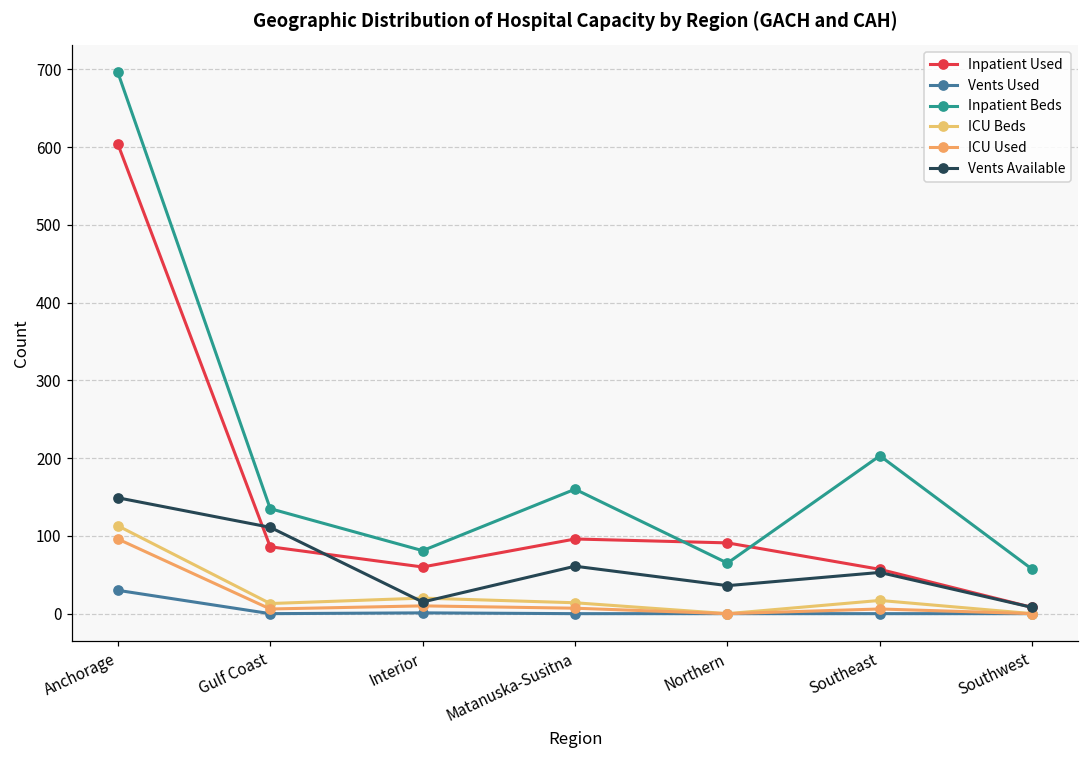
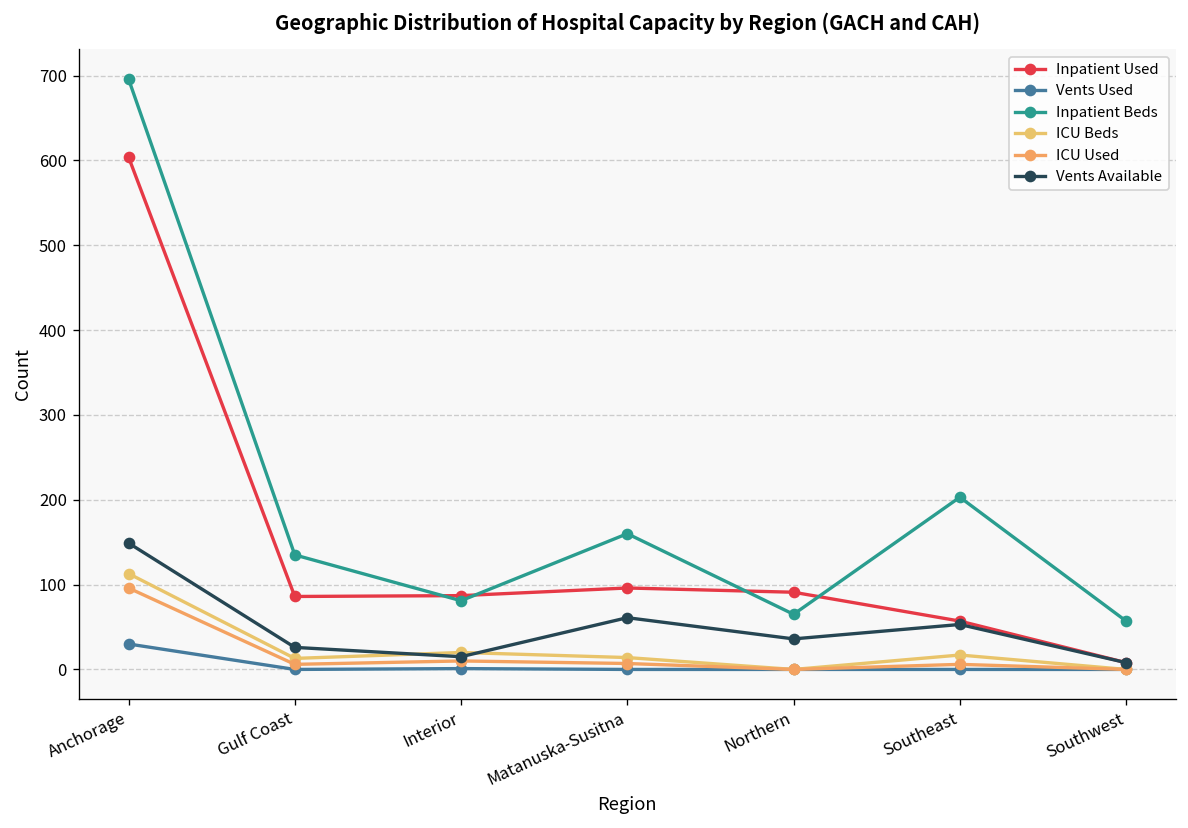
Vents Available, Gulf Coast: 110 -> 30
Inpatient Used, Interior: 60 -> 90
